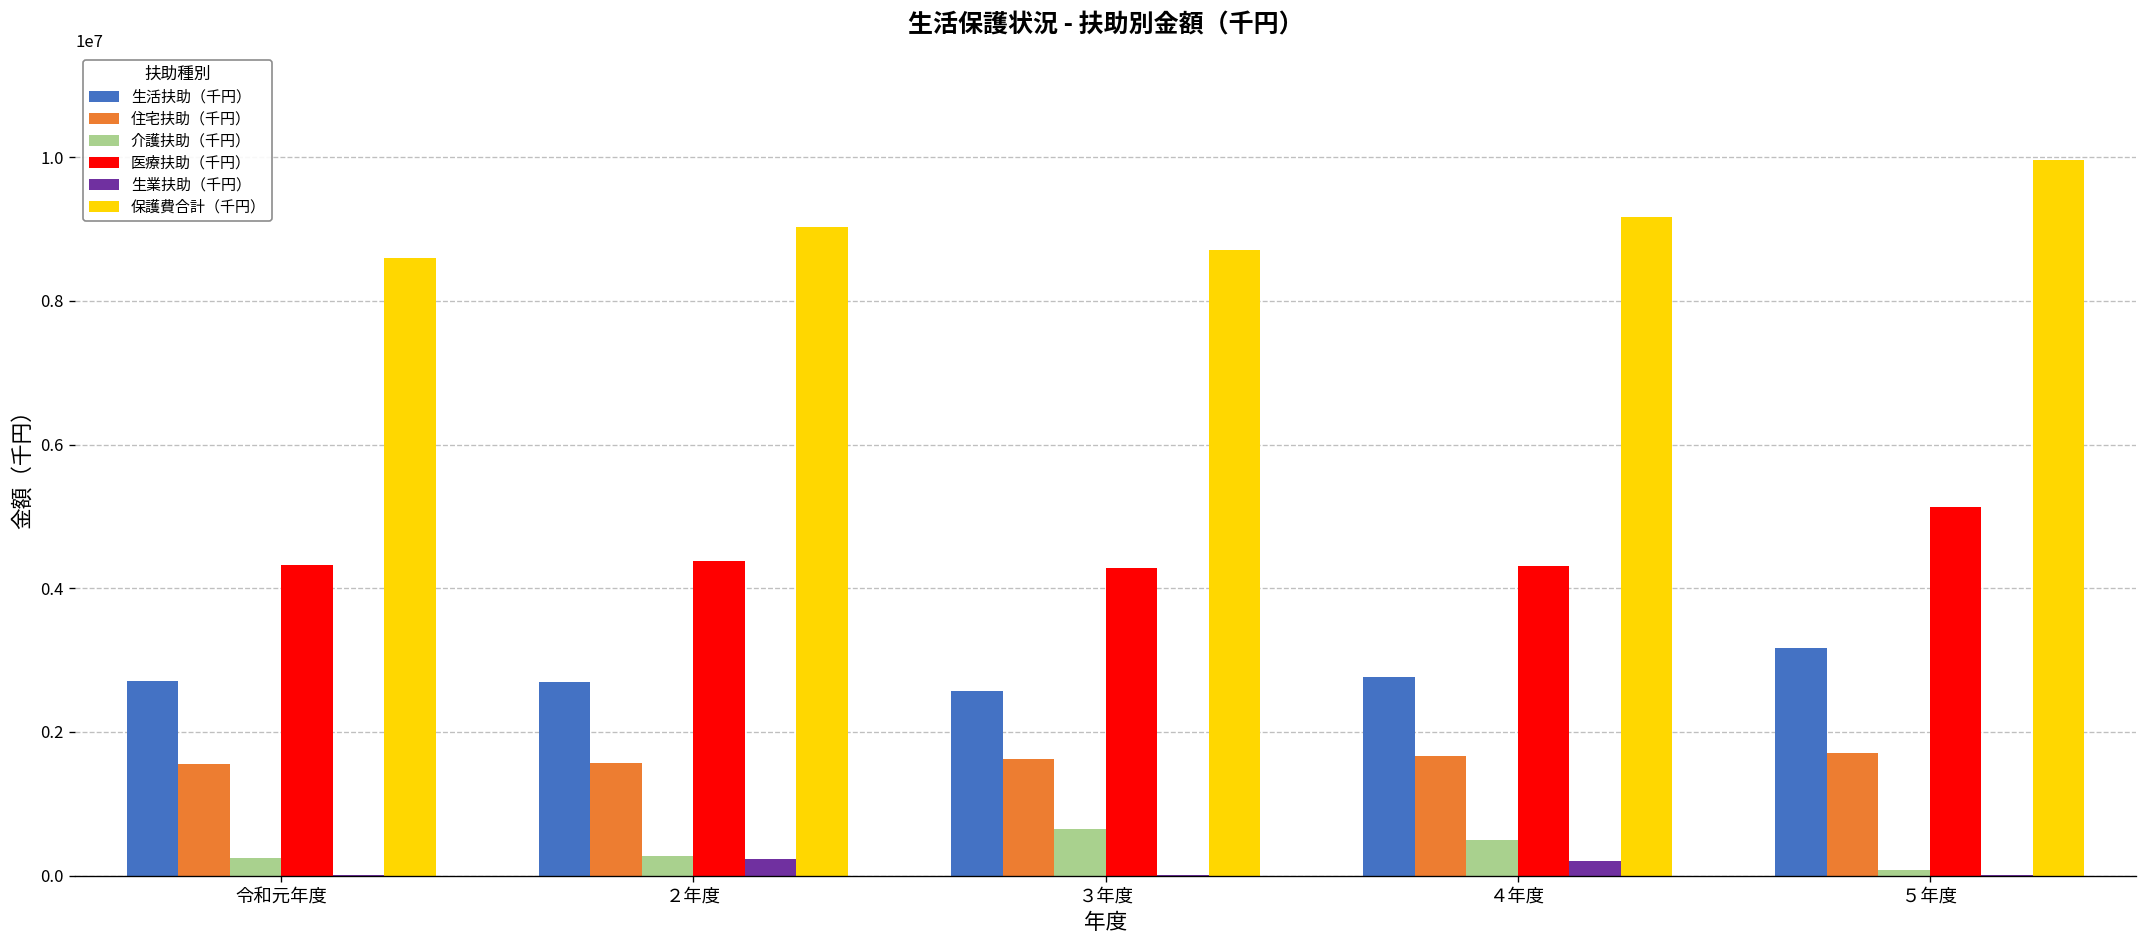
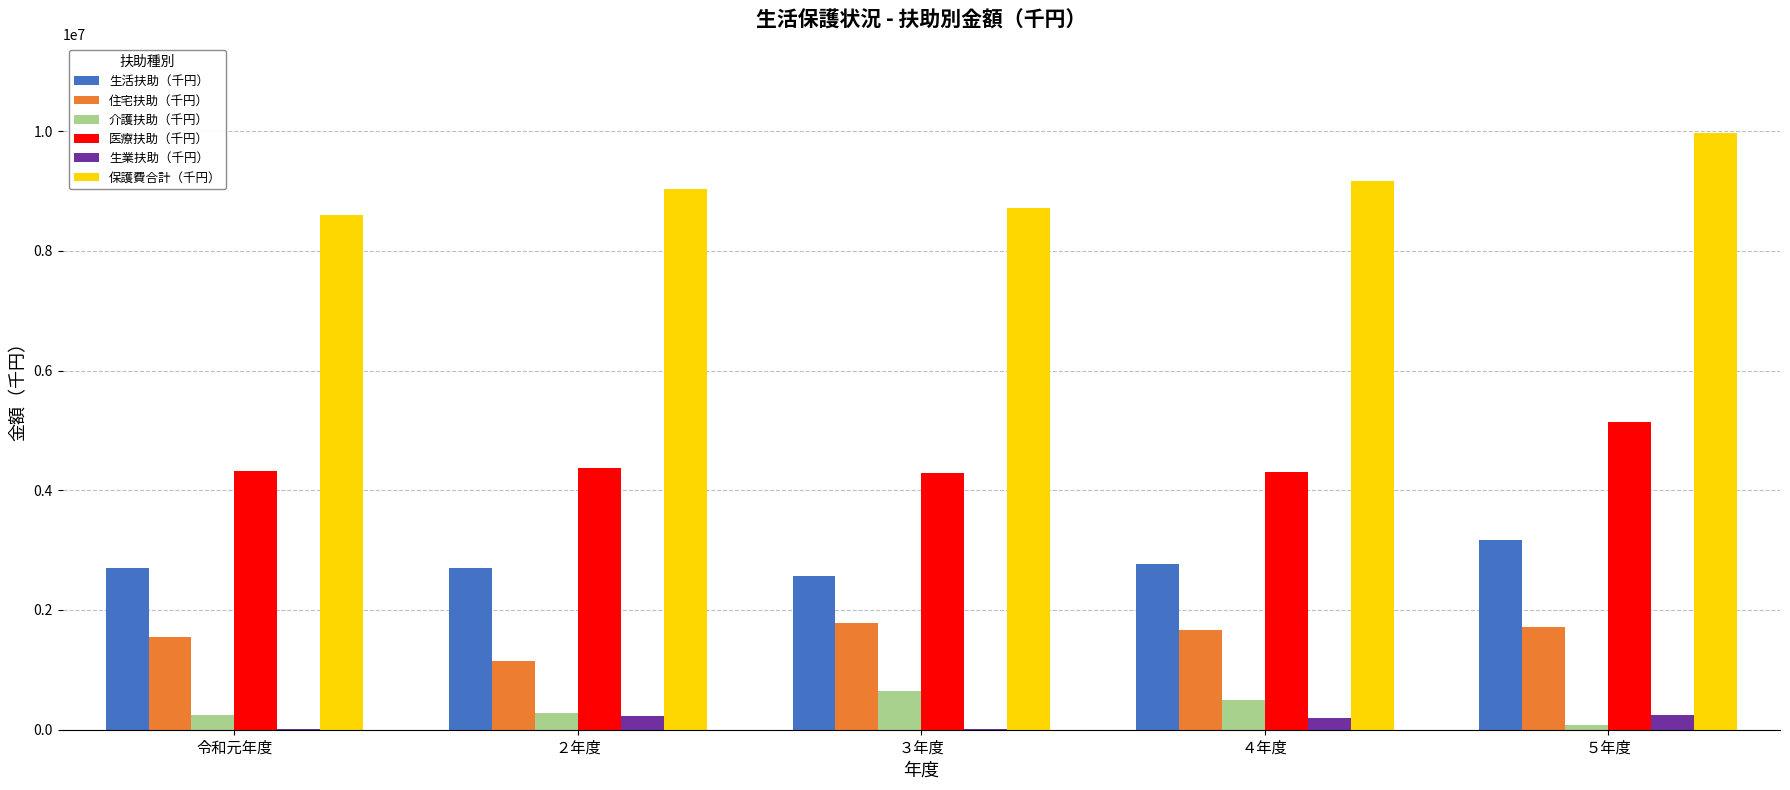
住宅扶助（千円）, ２年度: 1600000 -> 1100000
住宅扶助（千円）, ３年度: 1600000 -> 1800000
生業扶助（千円）, ５年度: 0 -> 300000
